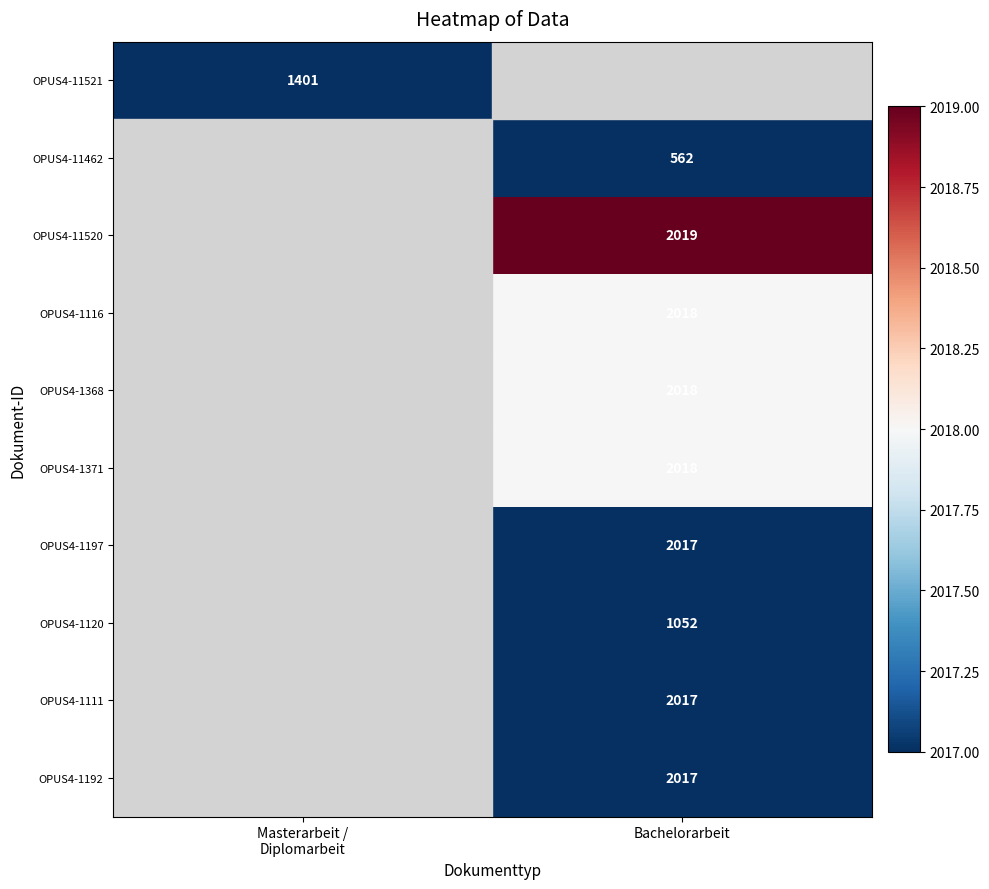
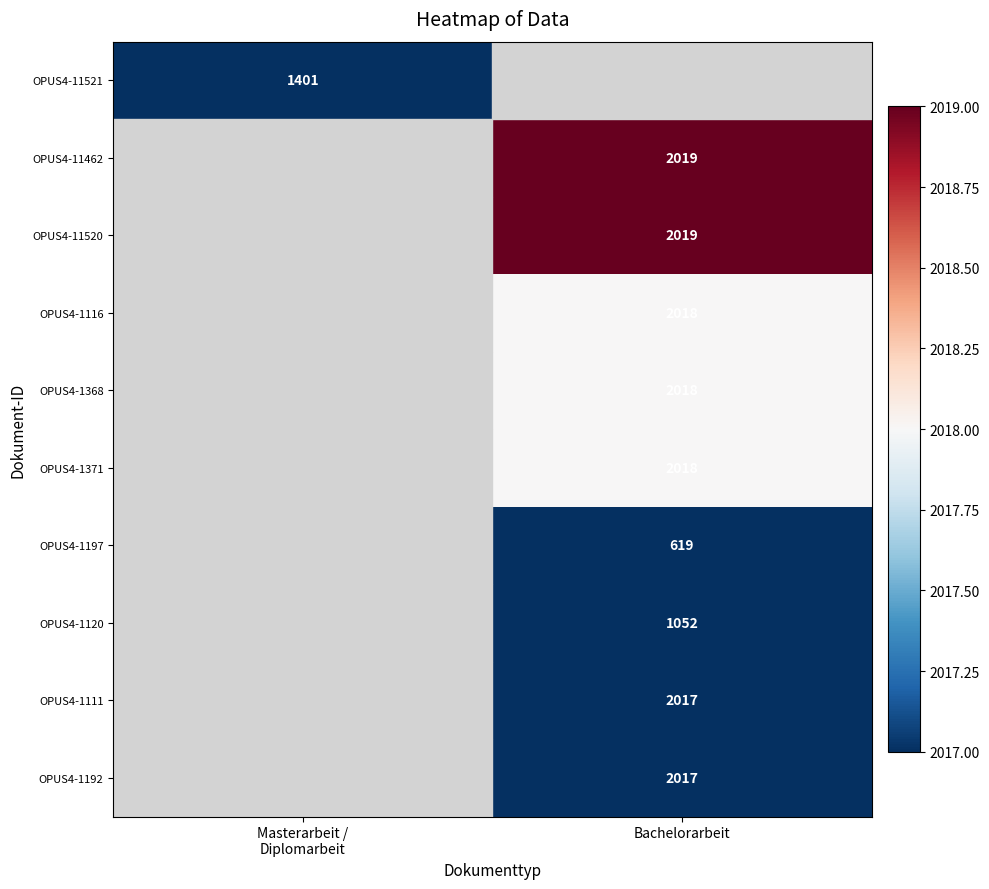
OPUS4-11462, Bachelorarbeit: 562 -> 2019
OPUS4-1197, Bachelorarbeit: 2017 -> 619
